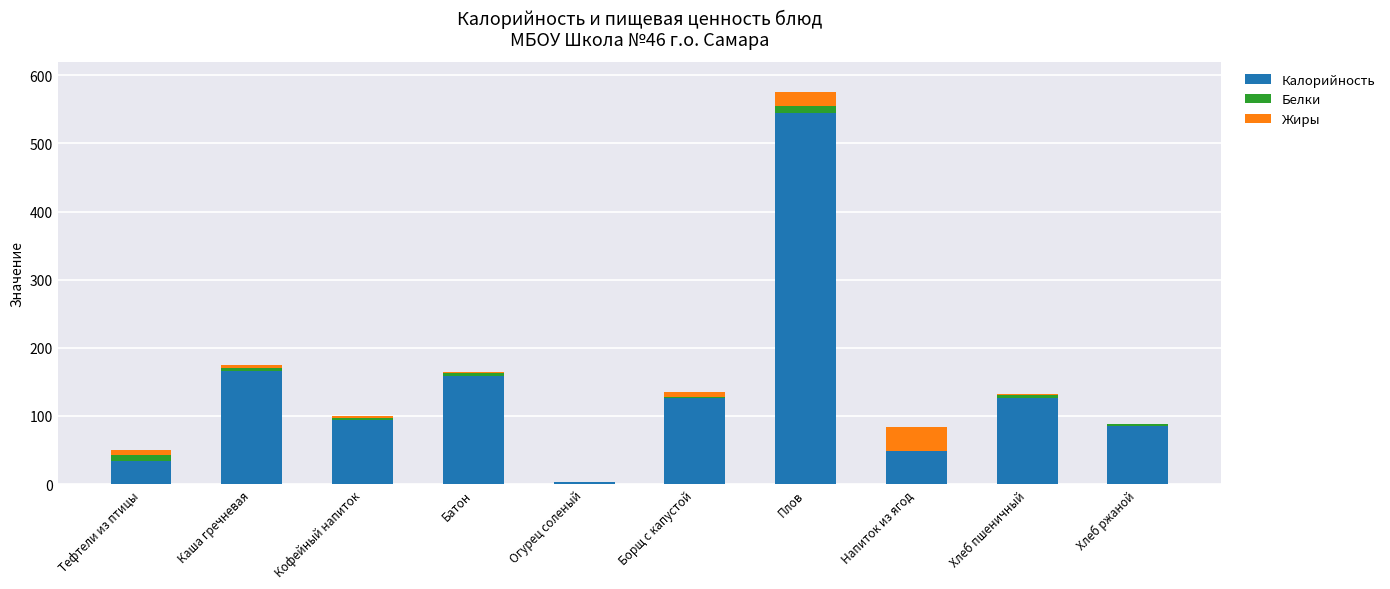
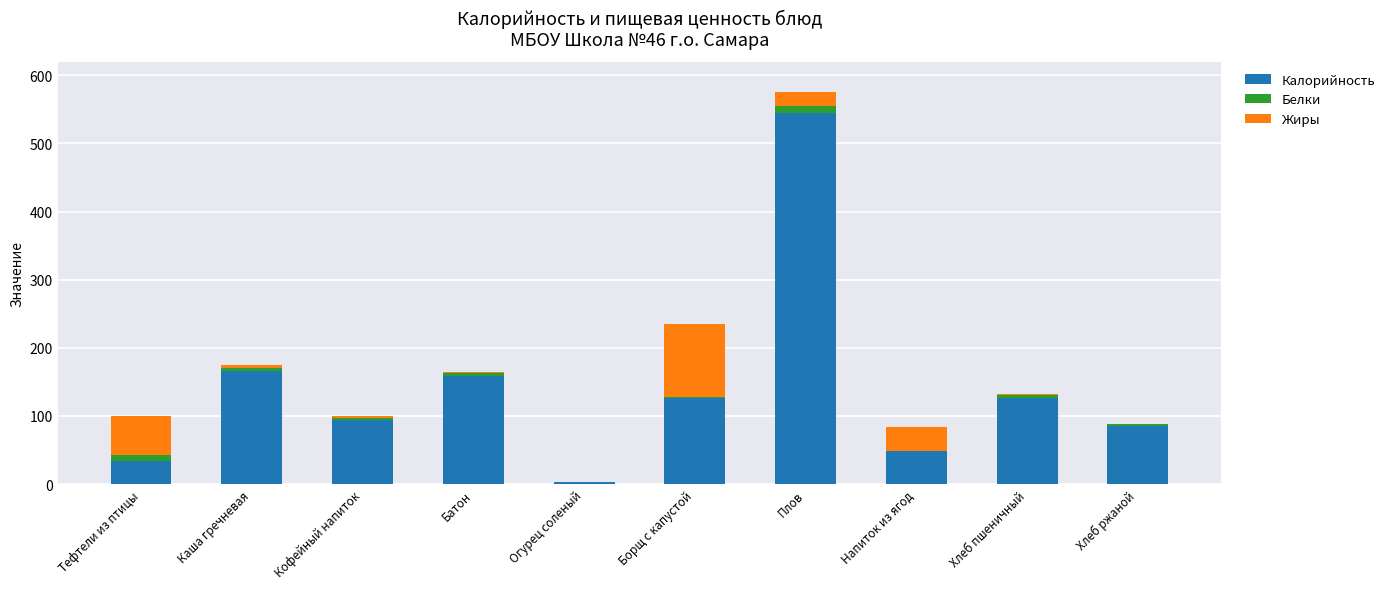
Жиры, Тефтели из птицы: 10 -> 60
Жиры, Борщ с капустой: 10 -> 110
